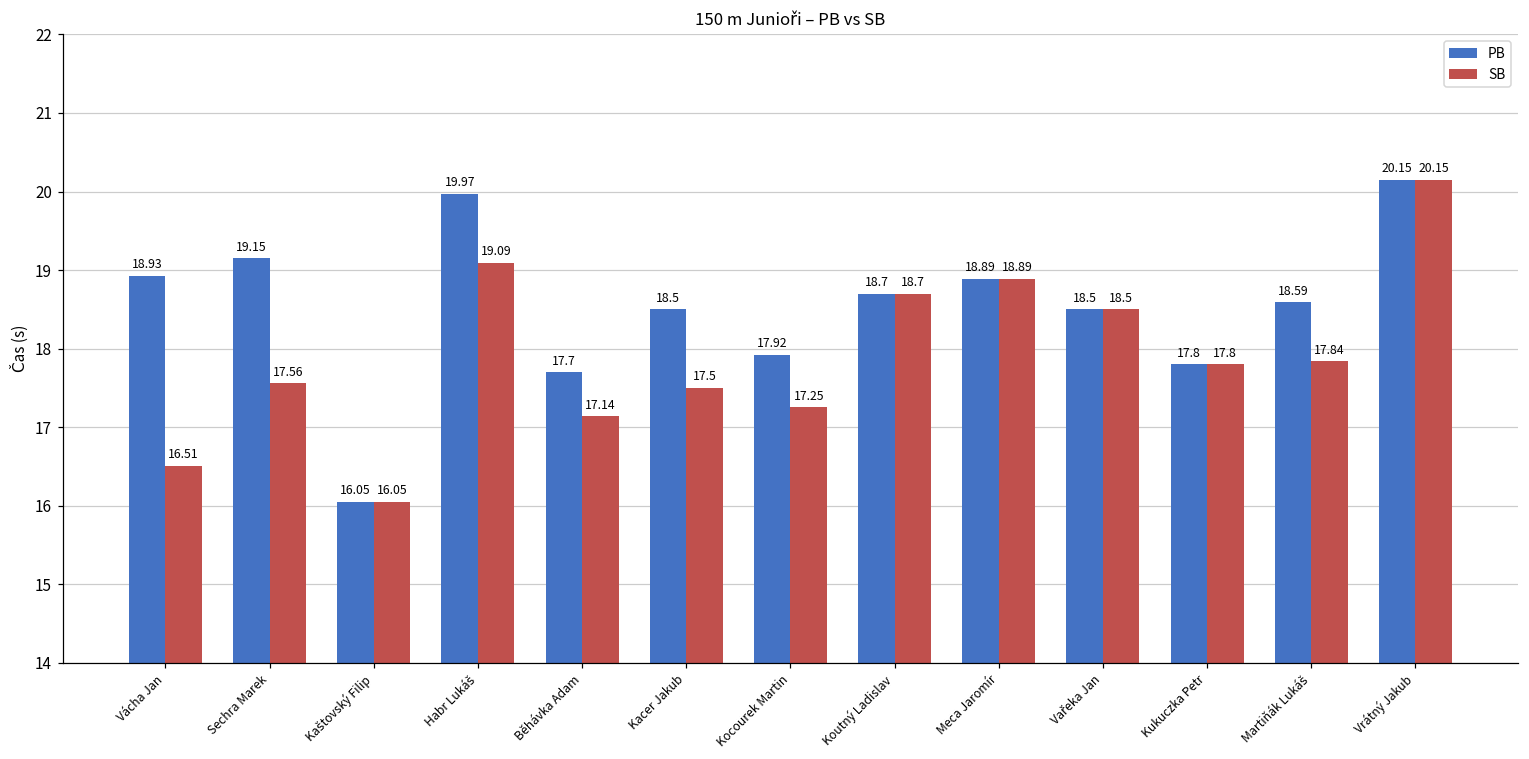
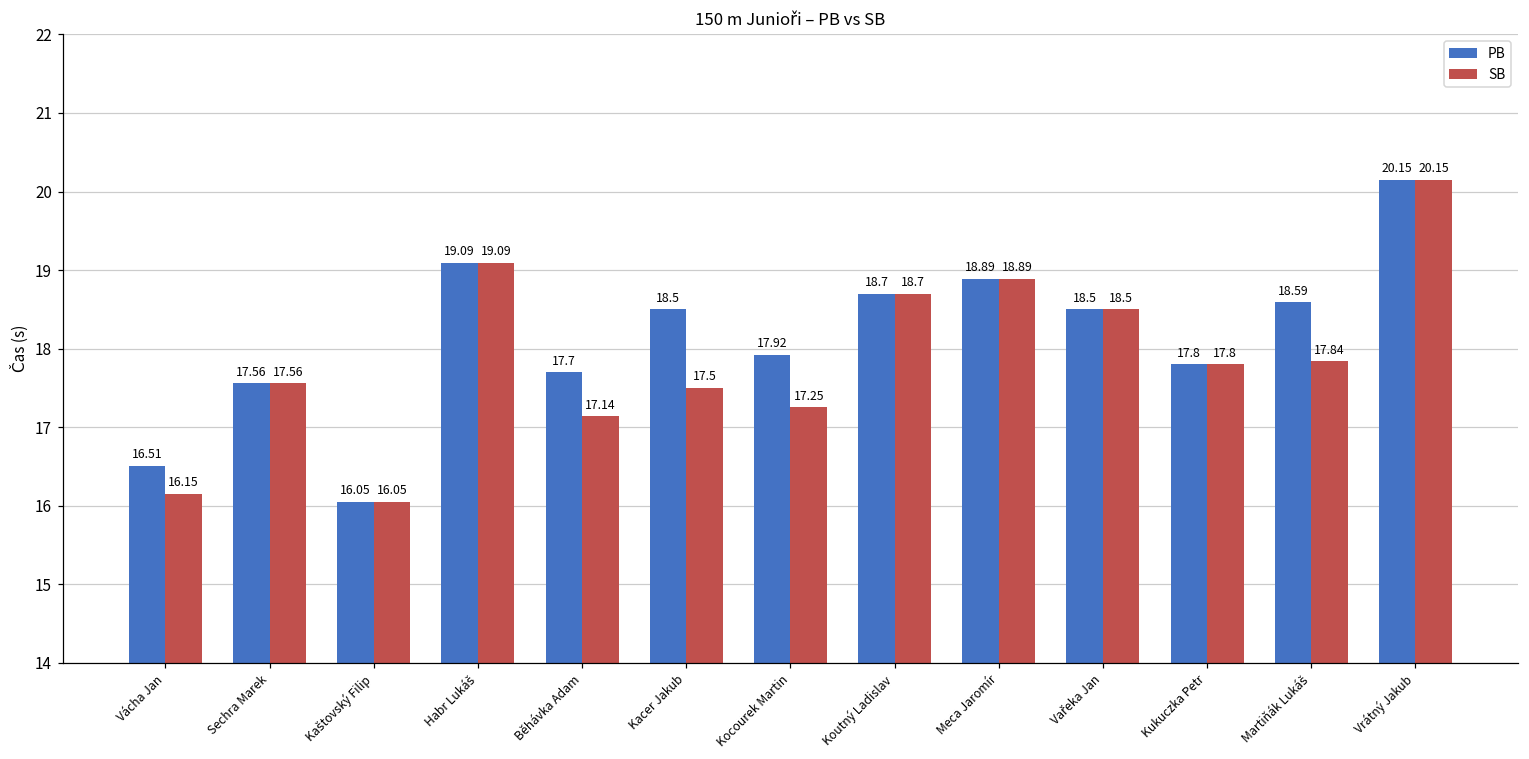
PB, Vácha Jan: 18.93 -> 16.51
SB, Vácha Jan: 16.51 -> 16.15
PB, Sechra Marek: 19.15 -> 17.56
PB, Habr Lukáš: 19.97 -> 19.09
